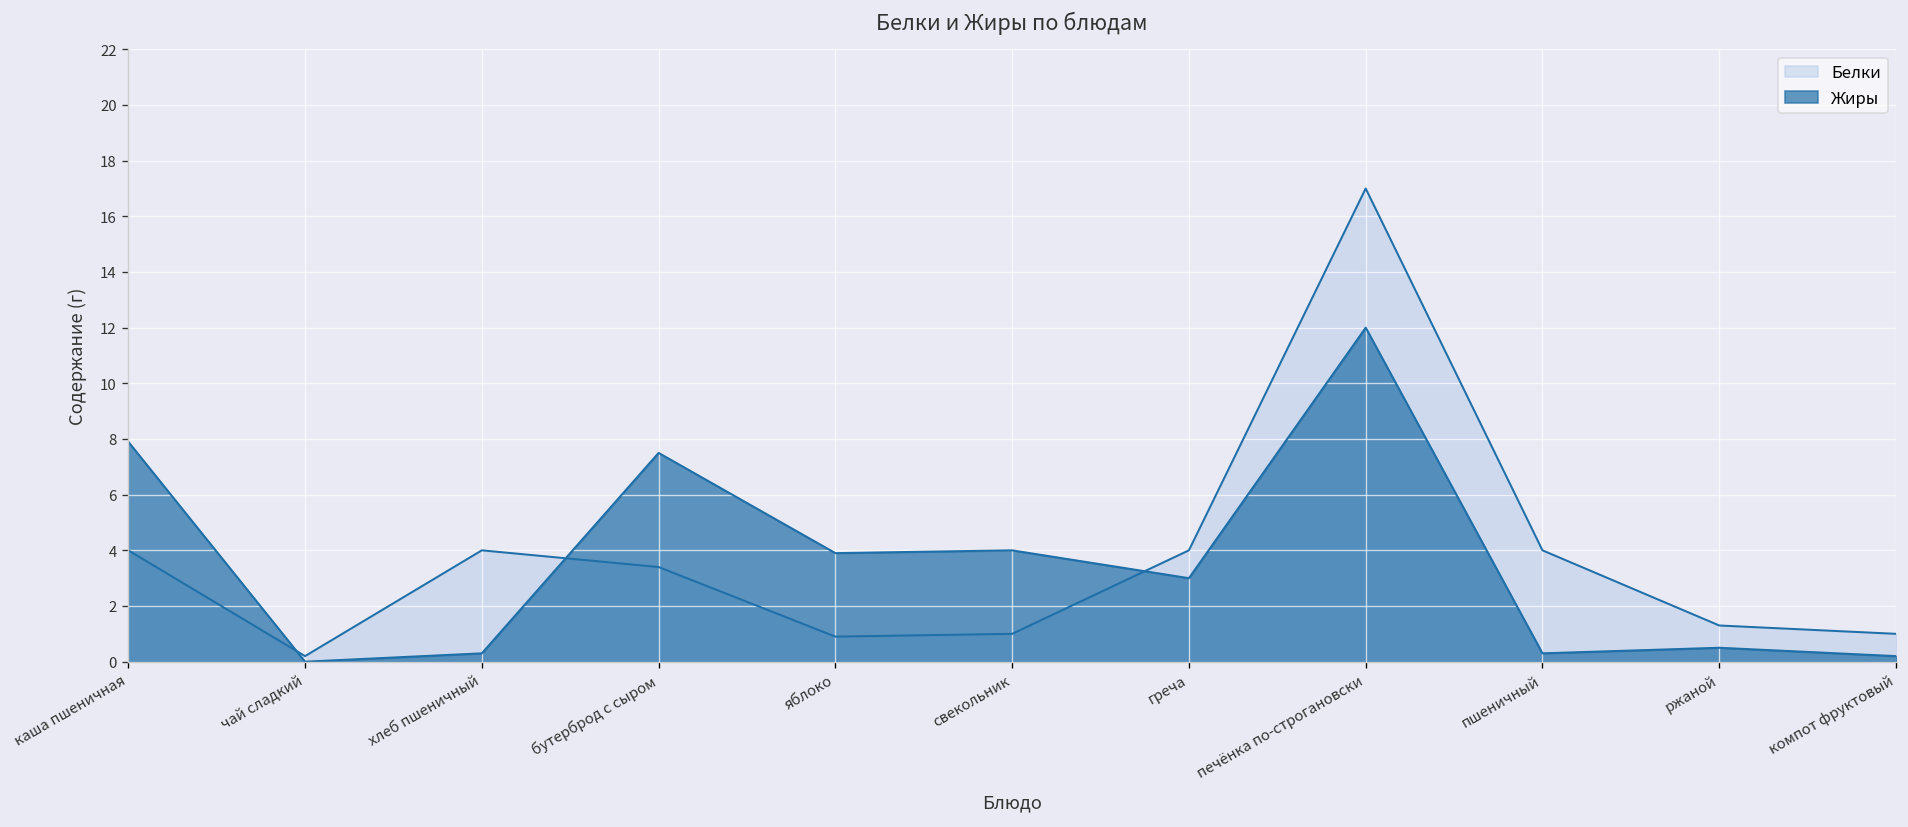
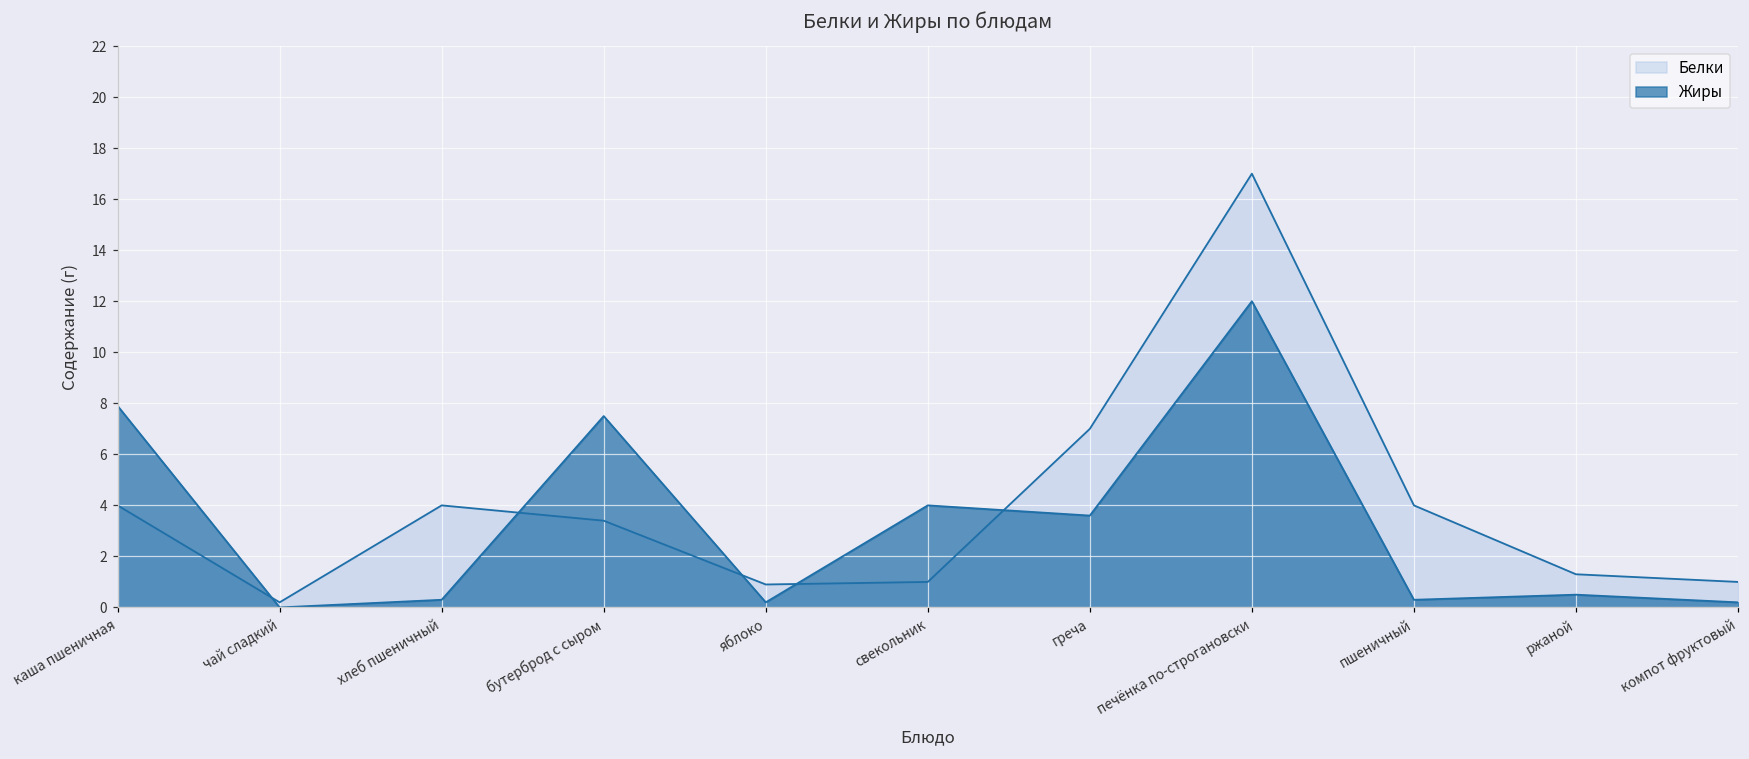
Жиры, яблоко: 3.9 -> 0.2
Белки, греча: 4 -> 7
Жиры, греча: 3.0 -> 3.6
